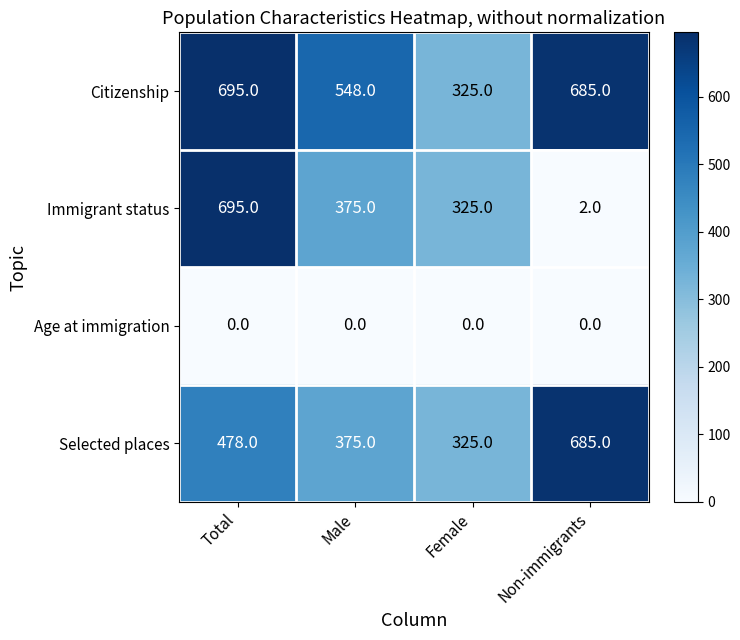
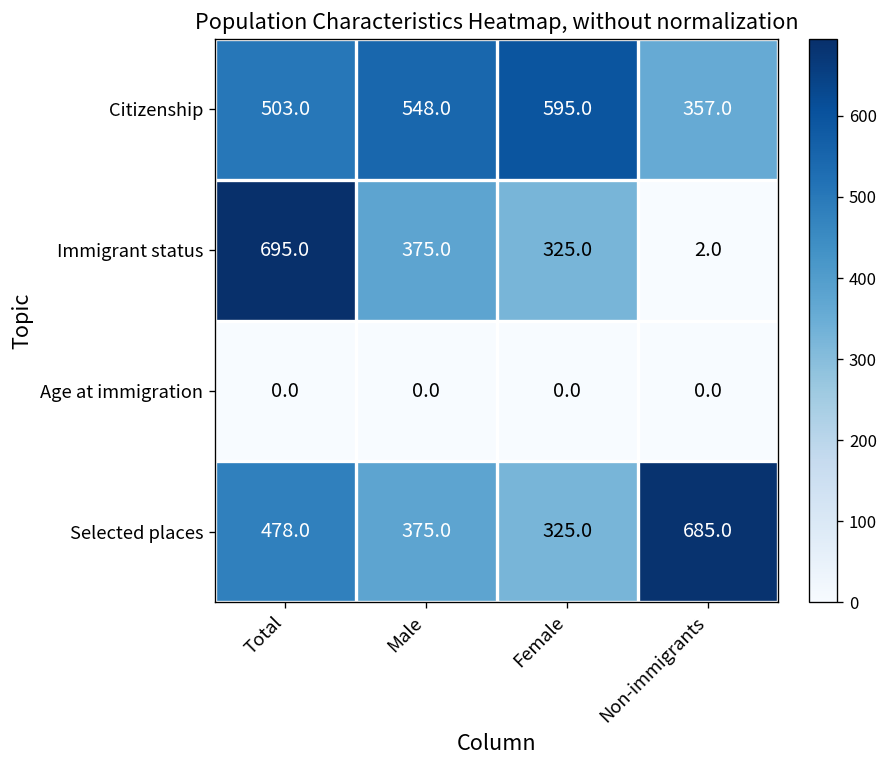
Citizenship, Total: 695.0 -> 503.0
Citizenship, Female: 325.0 -> 595.0
Citizenship, Non-immigrants: 685.0 -> 357.0
